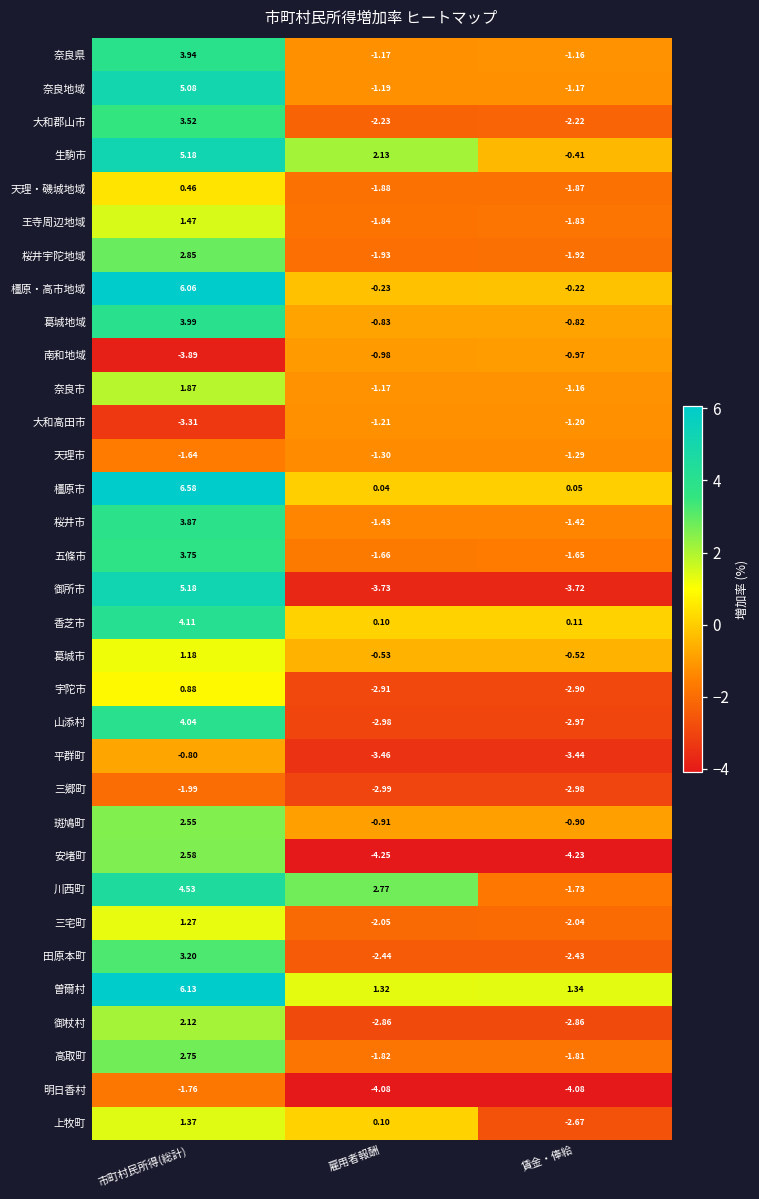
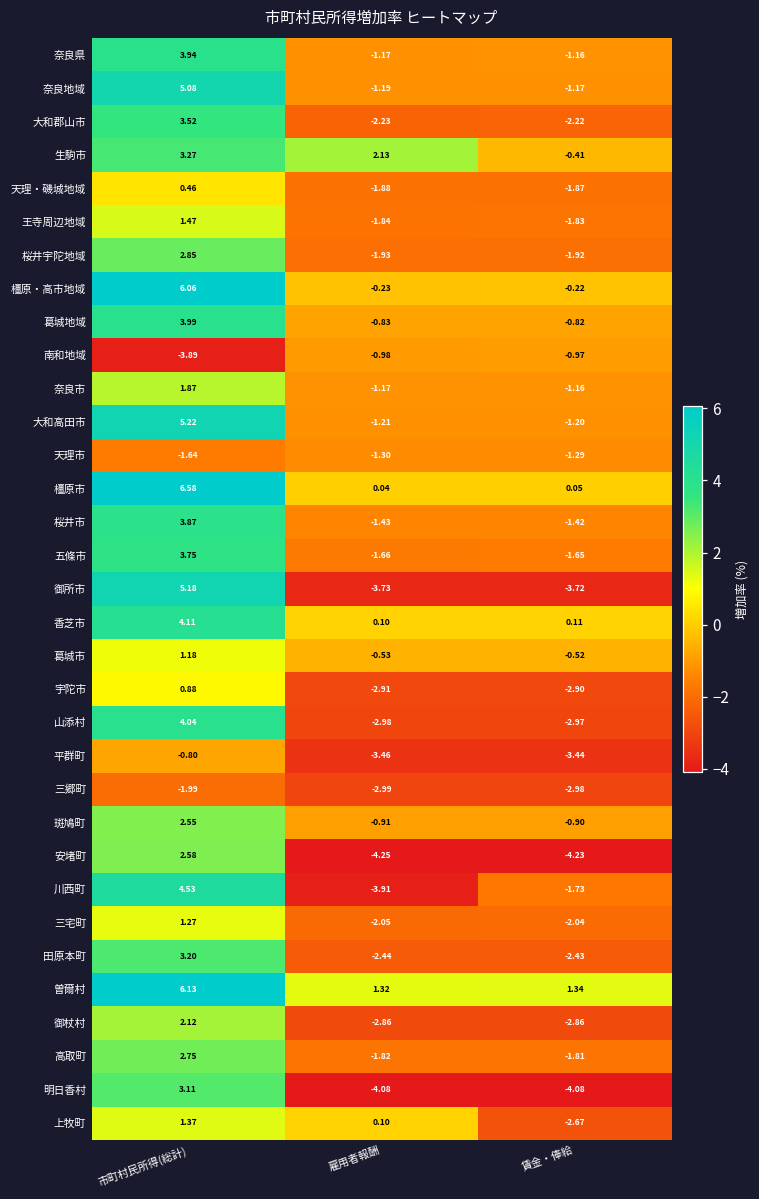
生駒市, 市町村民所得(総計): 5.18 -> 3.27
大和高田市, 市町村民所得(総計): -3.31 -> 5.22
川西町, 雇用者報酬: 2.77 -> -3.91
明日香村, 市町村民所得(総計): -1.76 -> 3.11
